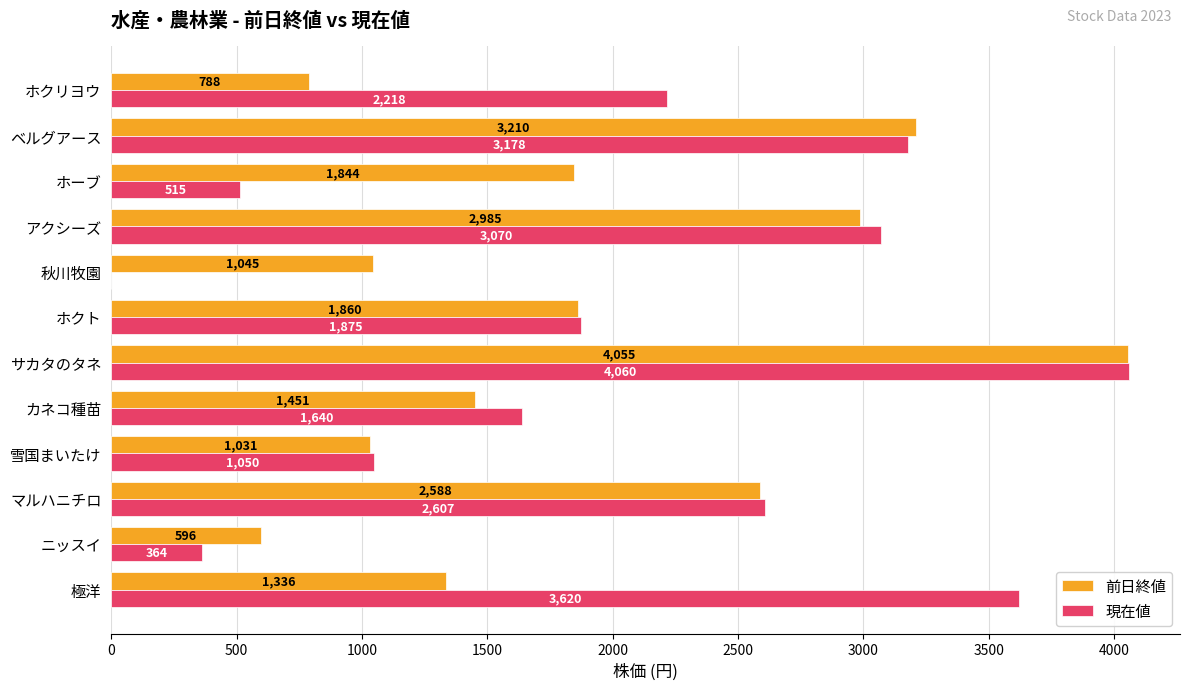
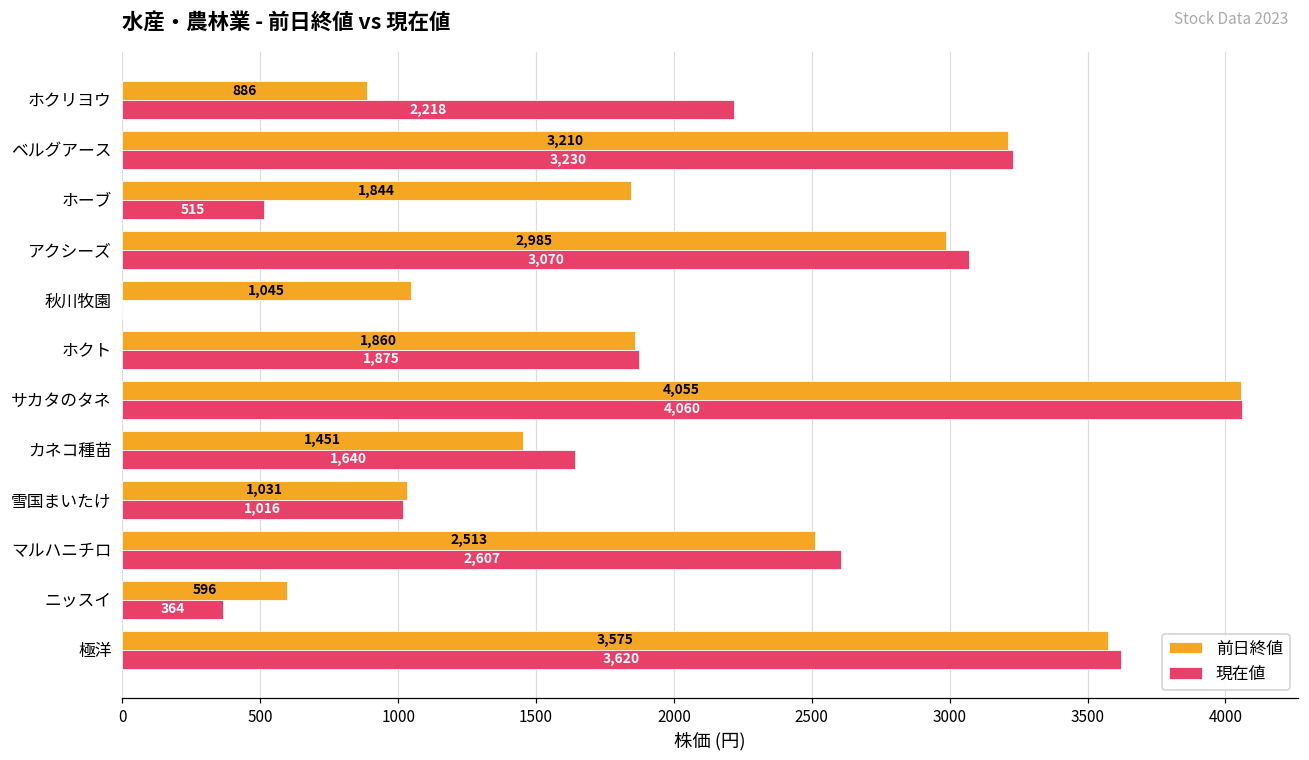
前日終値, ホクリヨウ: 788 -> 886
現在値, ベルグアース: 3,178 -> 3,230
現在値, 雪国まいたけ: 1,050 -> 1,016
前日終値, マルハニチロ: 2,588 -> 2,513
前日終値, 極洋: 1,336 -> 3,575
